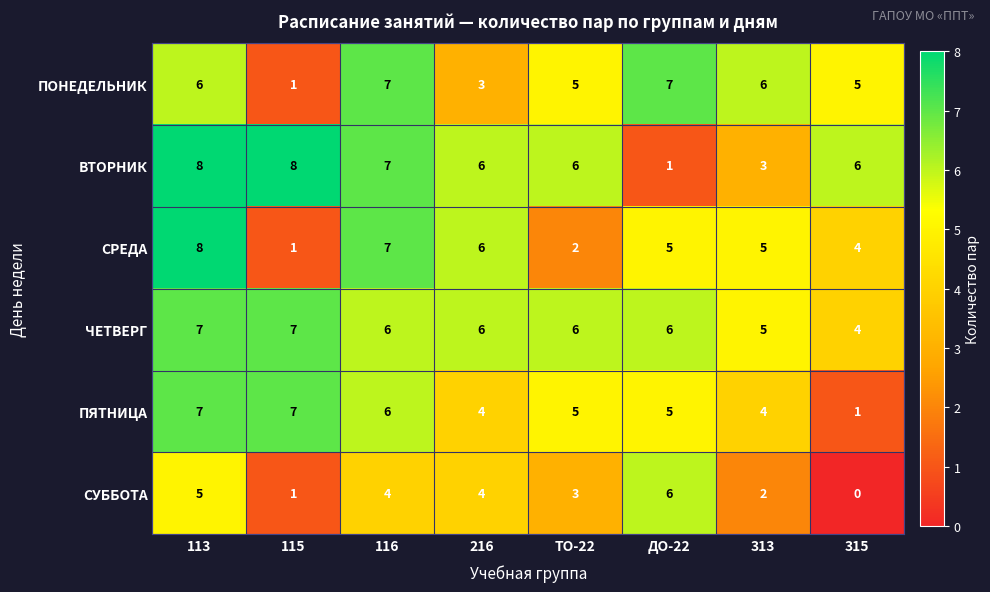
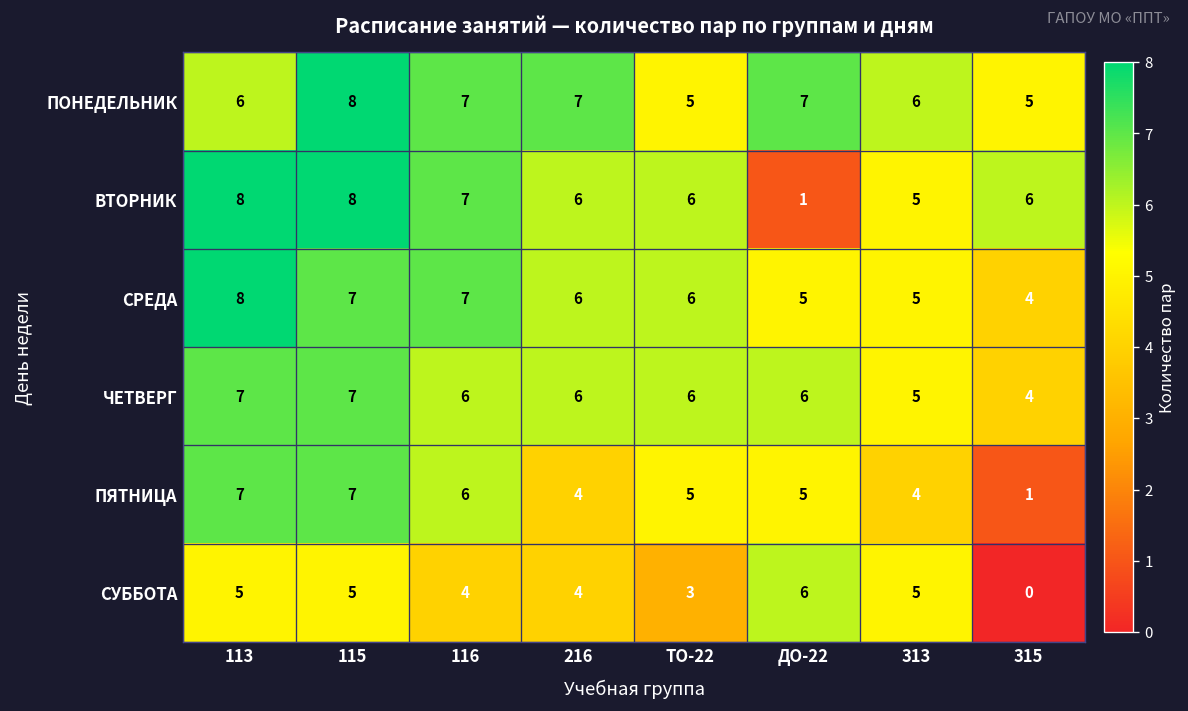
ПОНЕДЕЛЬНИК, 115: 1 -> 8
ПОНЕДЕЛЬНИК, 216: 3 -> 7
ВТОРНИК, 313: 3 -> 5
СРЕДА, 115: 1 -> 7
СРЕДА, ТО-22: 2 -> 6
СУББОТА, 115: 1 -> 5
СУББОТА, 313: 2 -> 5
